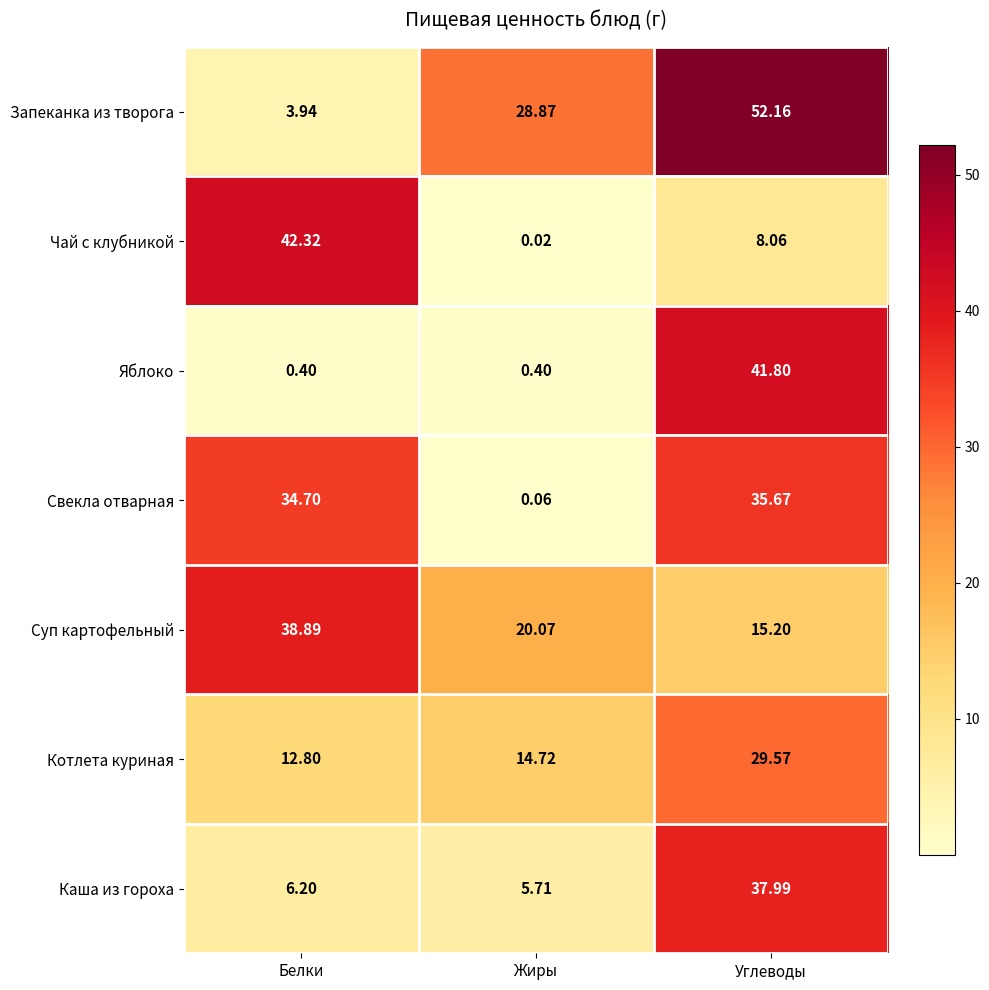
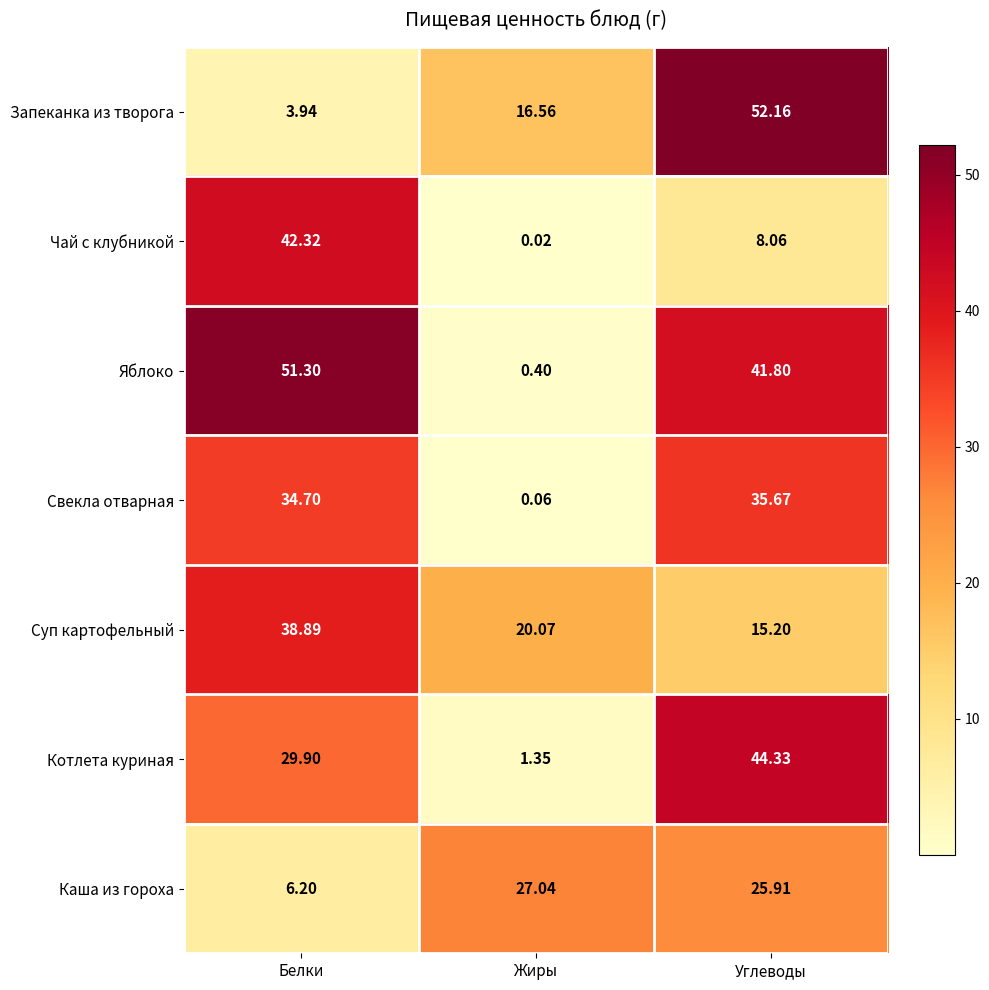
Запеканка из творога, Жиры: 28.87 -> 16.56
Яблоко, Белки: 0.40 -> 51.30
Котлета куриная, Белки: 12.80 -> 29.90
Котлета куриная, Жиры: 14.72 -> 1.35
Котлета куриная, Углеводы: 29.57 -> 44.33
Каша из гороха, Жиры: 5.71 -> 27.04
Каша из гороха, Углеводы: 37.99 -> 25.91
